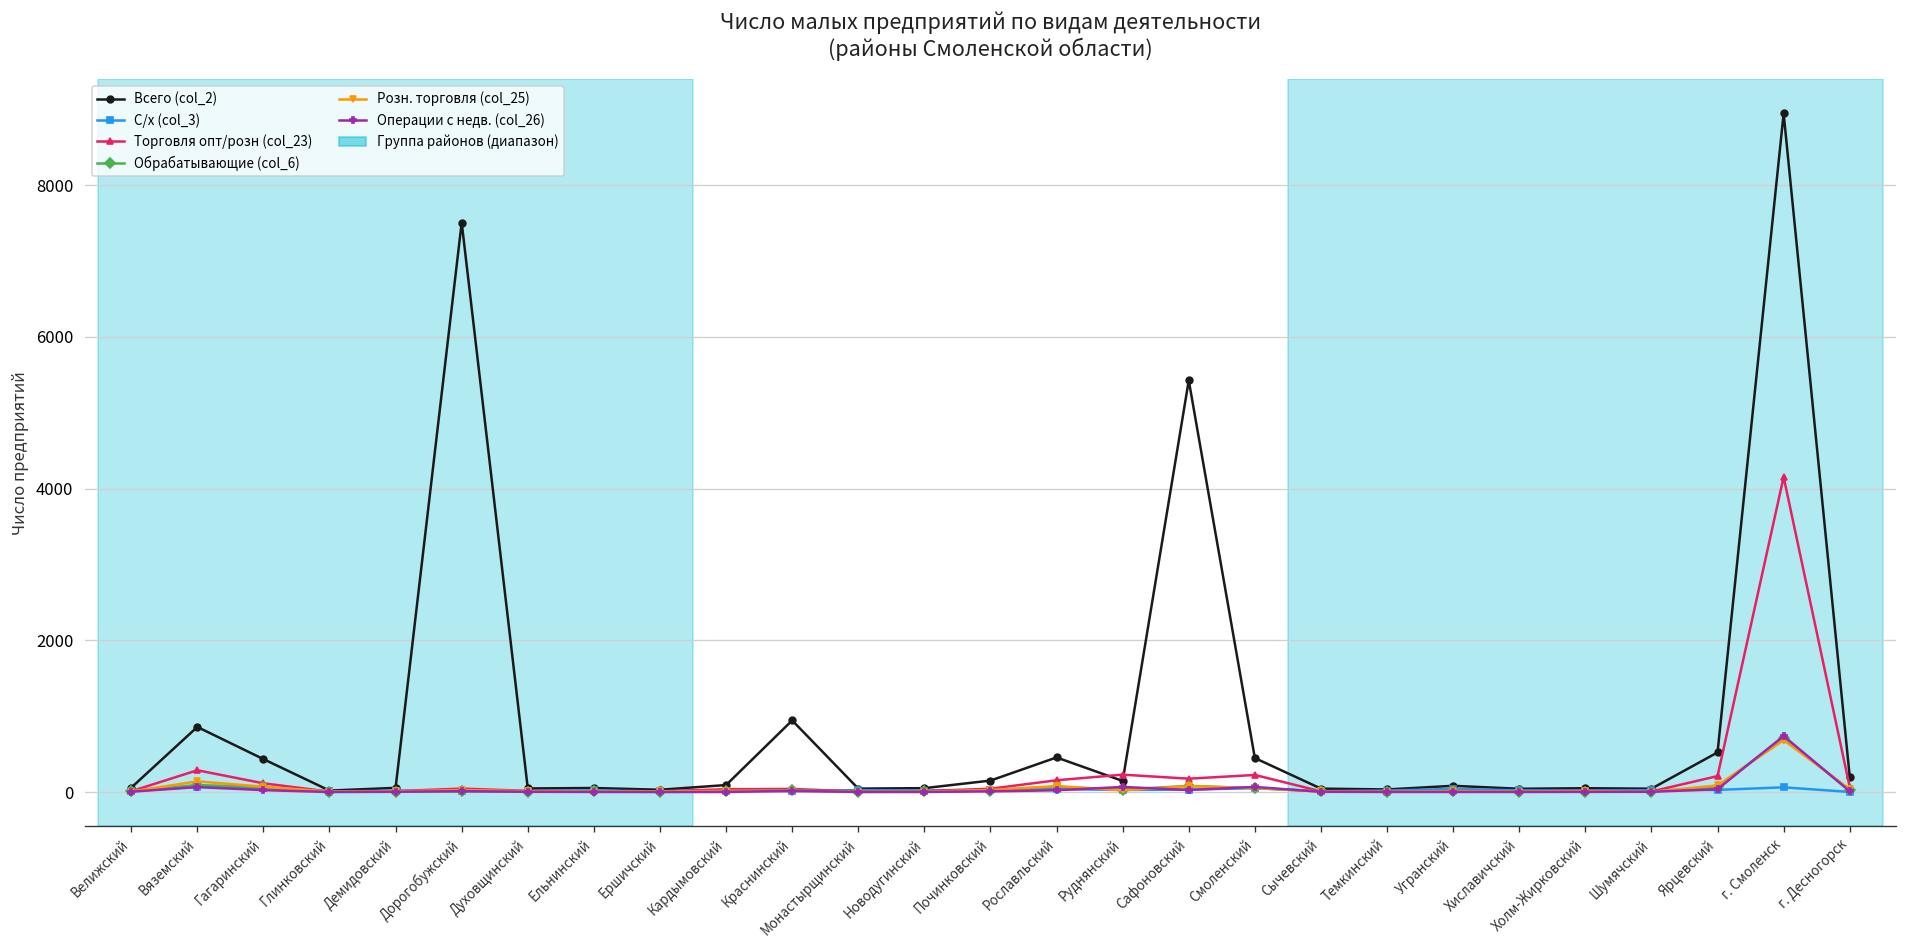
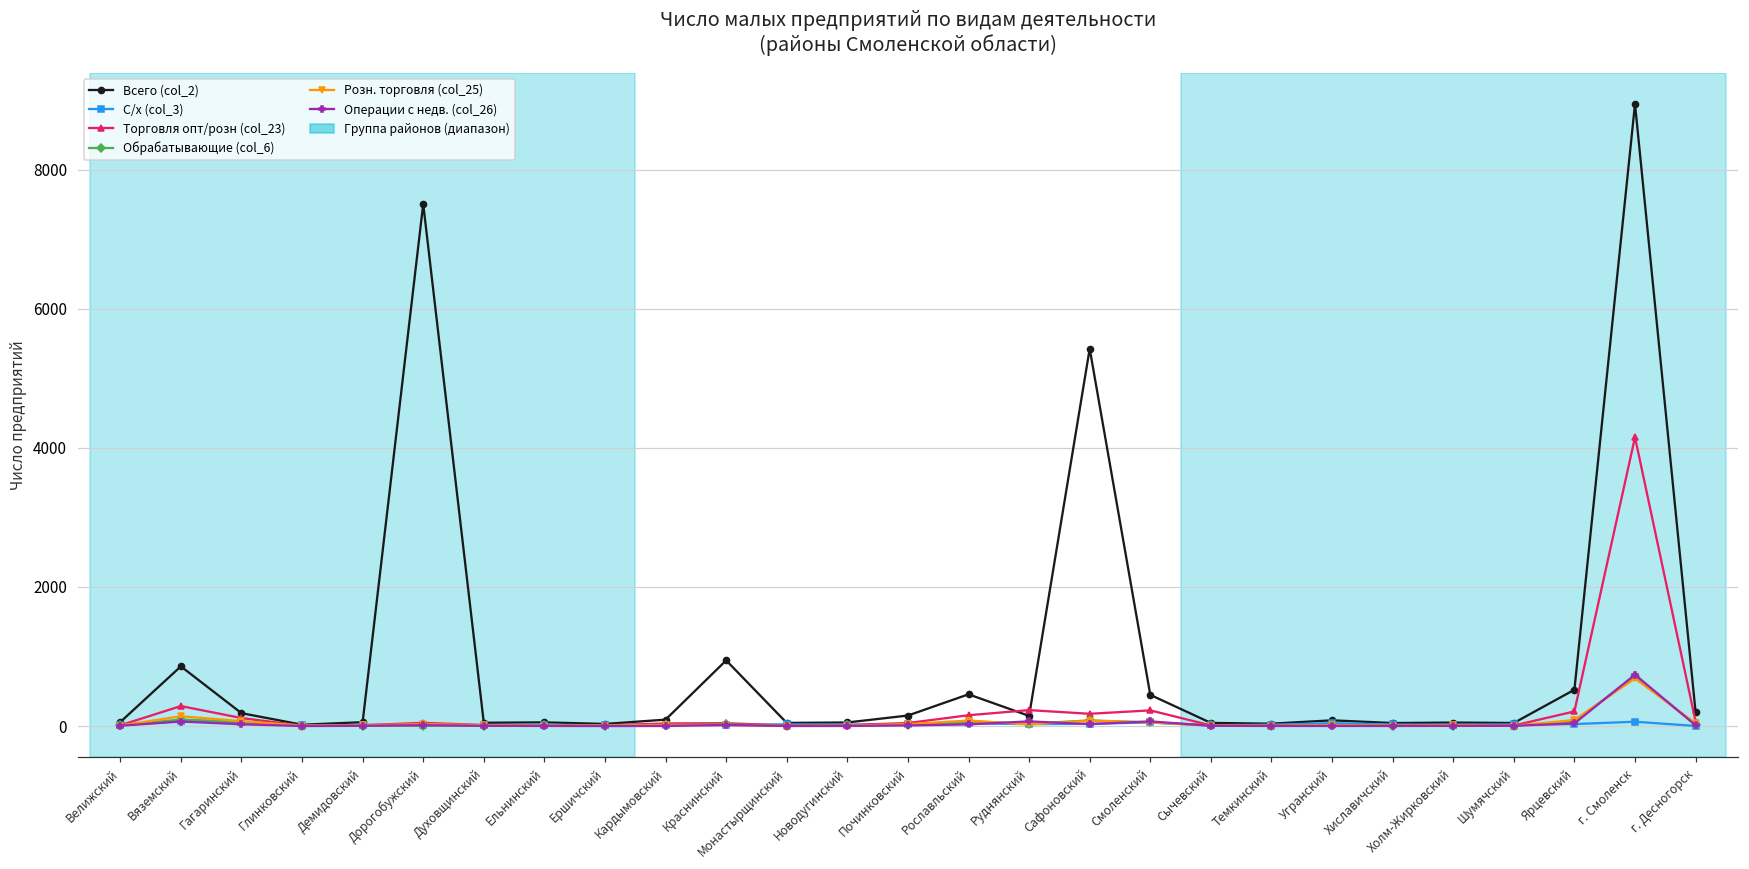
Всего (col_2), Гагаринский: 400 -> 200
